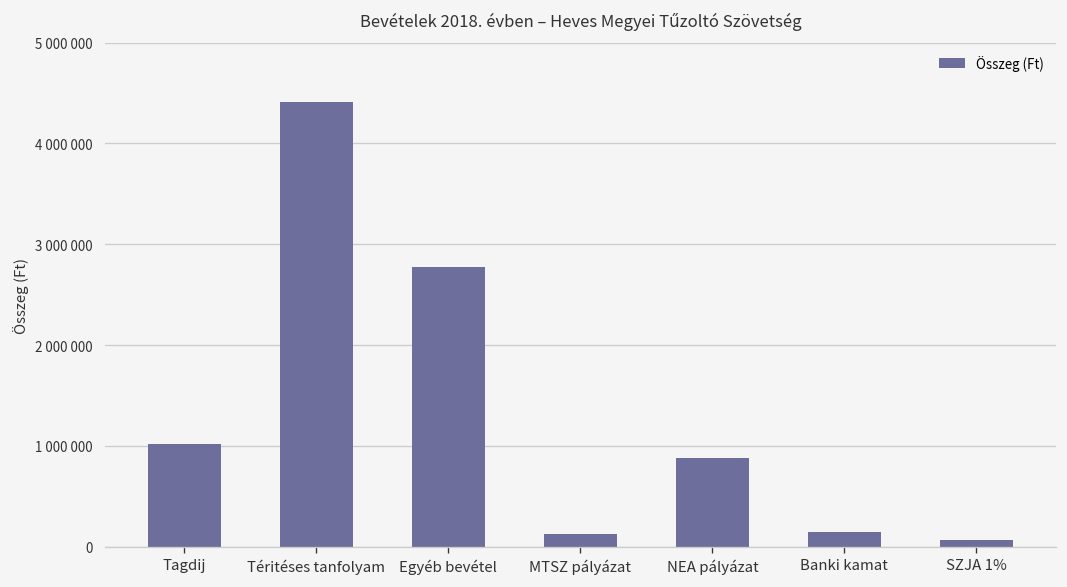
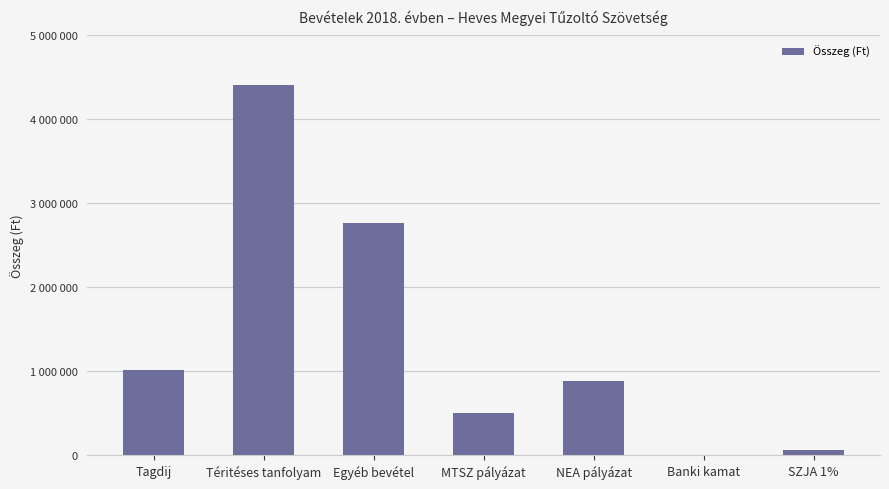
MTSZ pályázat: 100000 -> 500000
Banki kamat: 100000 -> 0
